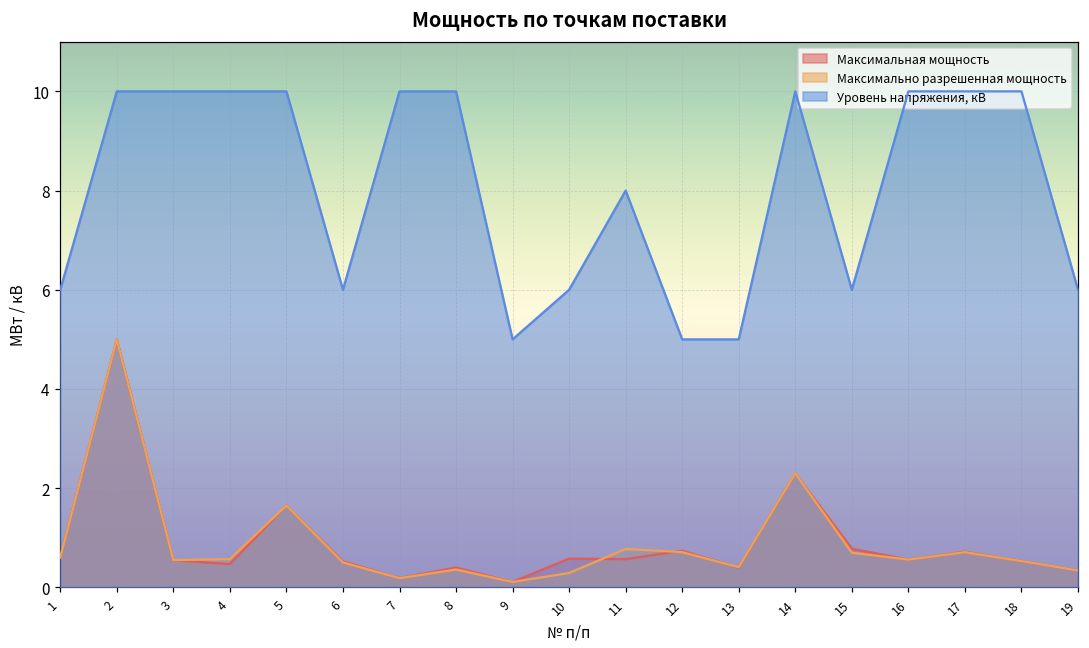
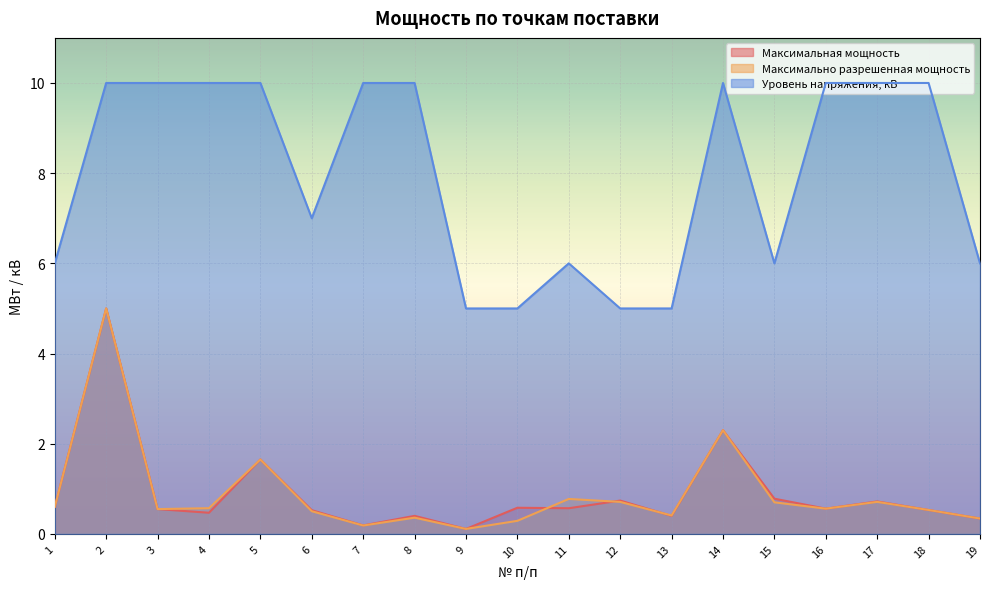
Уровень напряжения, кВ, 6: 6 -> 7
Уровень напряжения, кВ, 10: 6 -> 5
Уровень напряжения, кВ, 11: 8 -> 6
